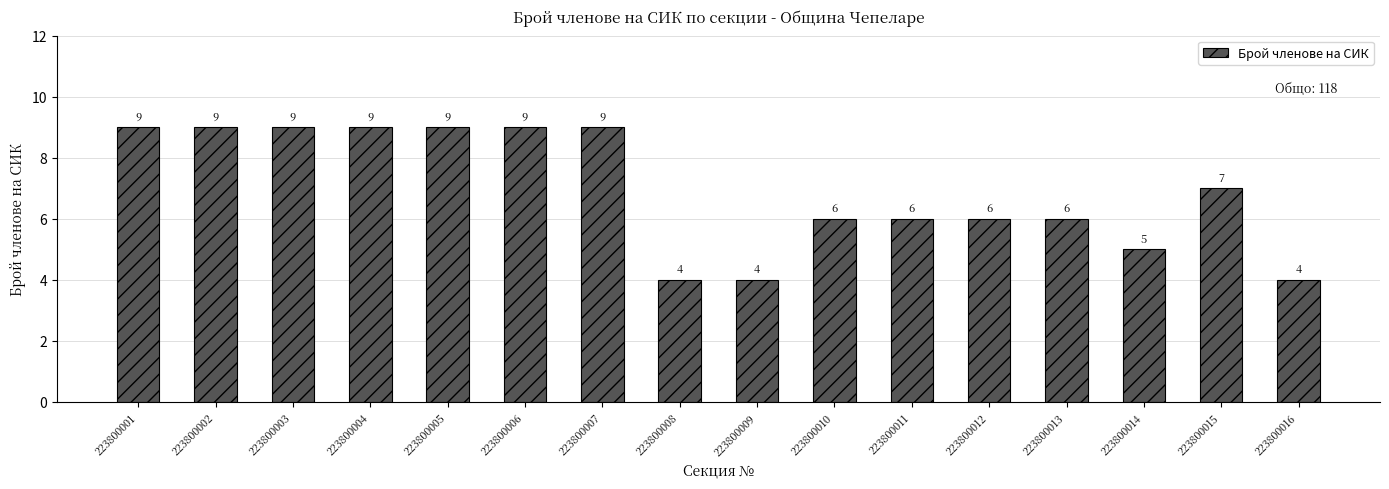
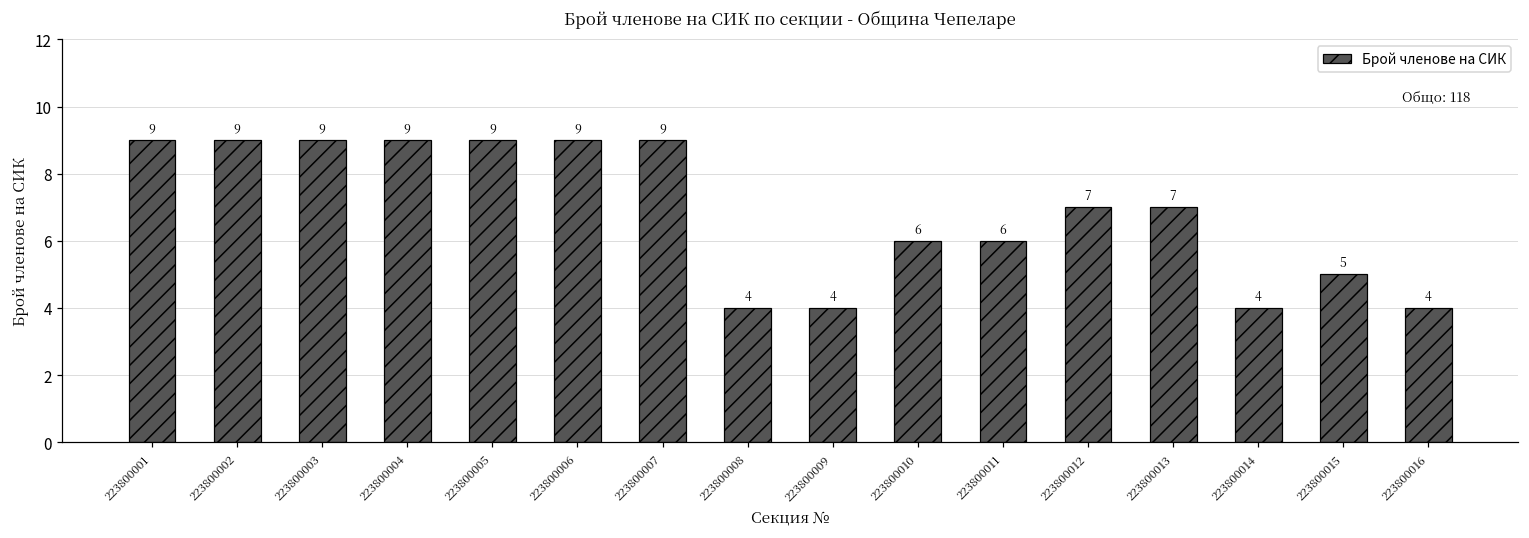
223800012: 6 -> 7
223800013: 6 -> 7
223800014: 5 -> 4
223800015: 7 -> 5
